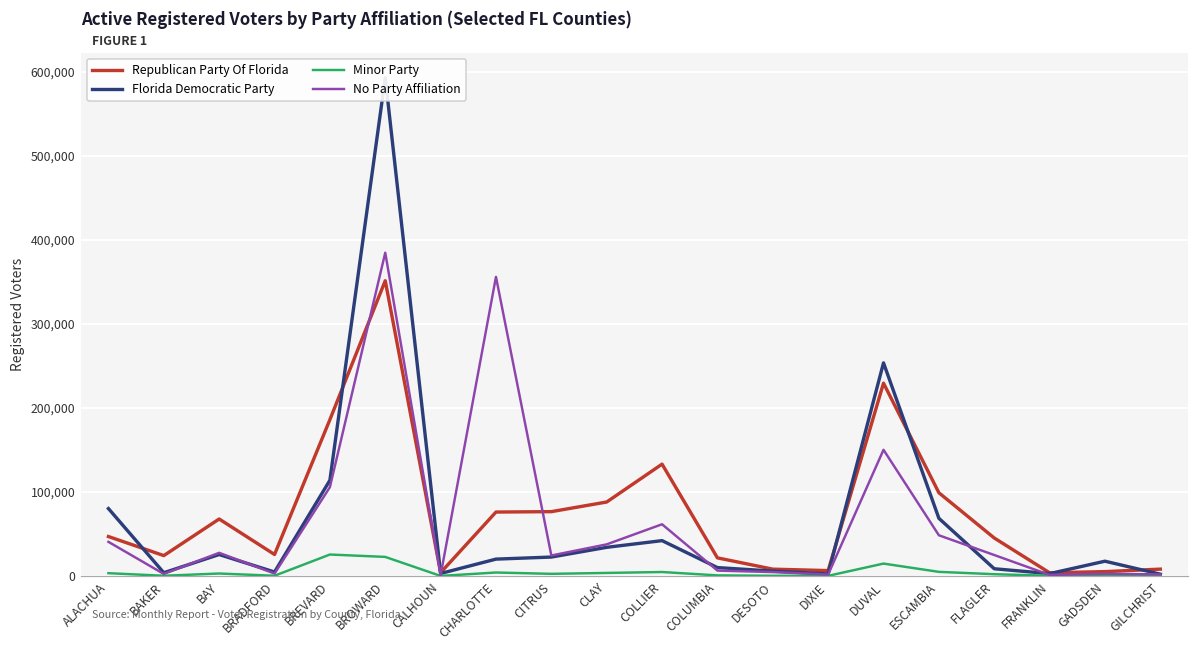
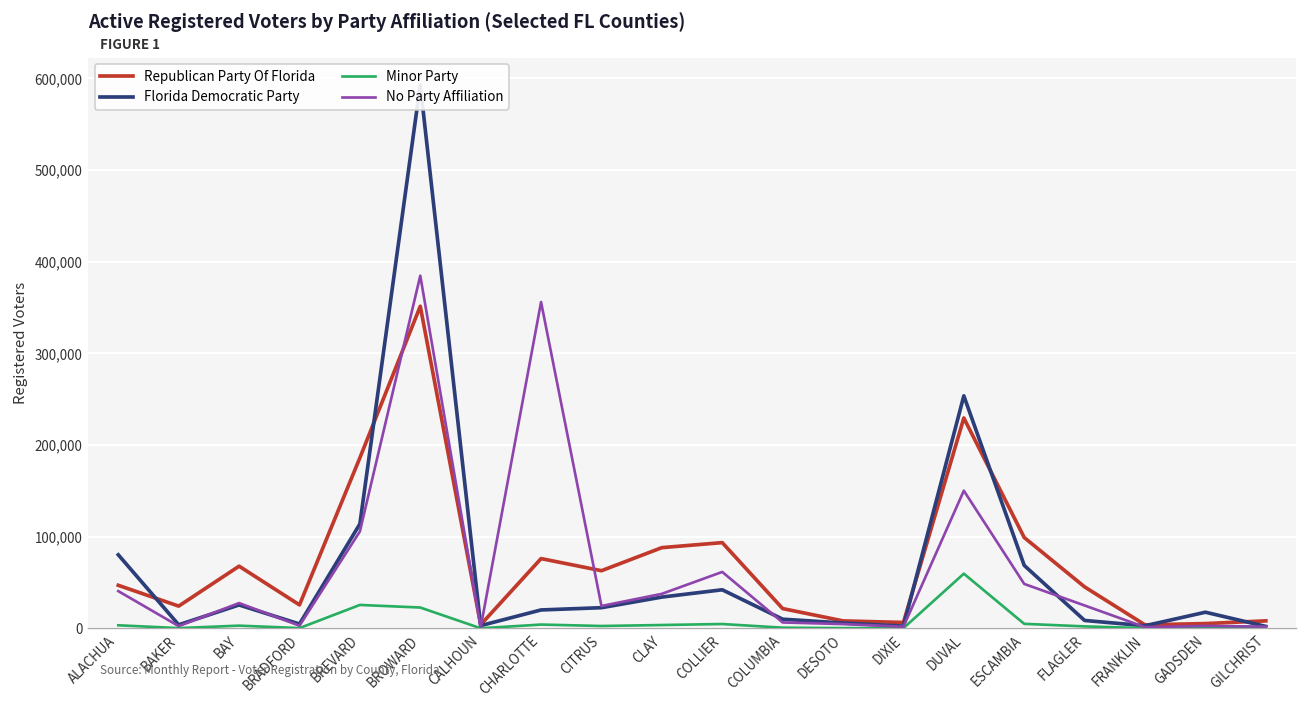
Republican Party Of Florida, CITRUS: 80,000 -> 60,000
Republican Party Of Florida, COLLIER: 130,000 -> 90,000
Minor Party, DUVAL: 10,000 -> 60,000
